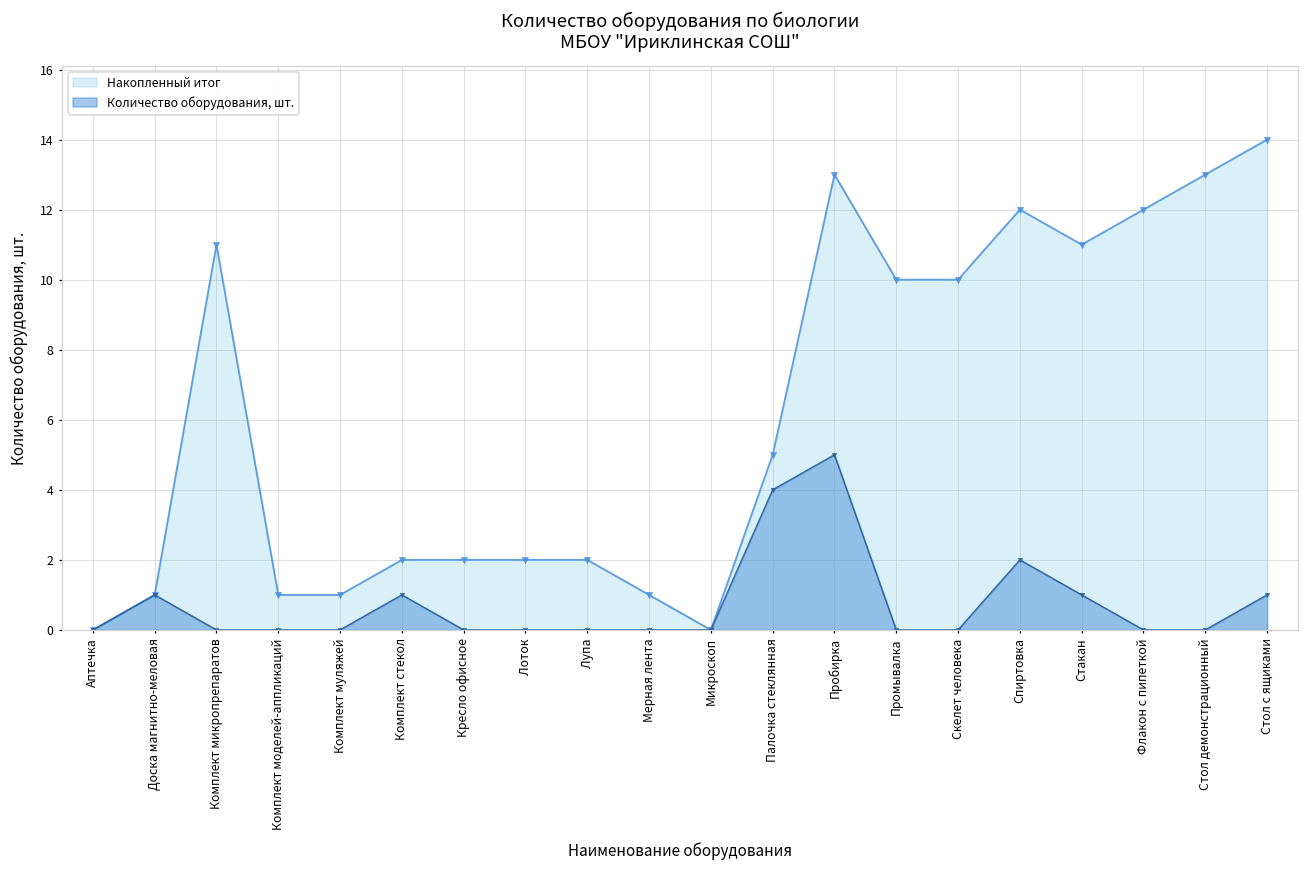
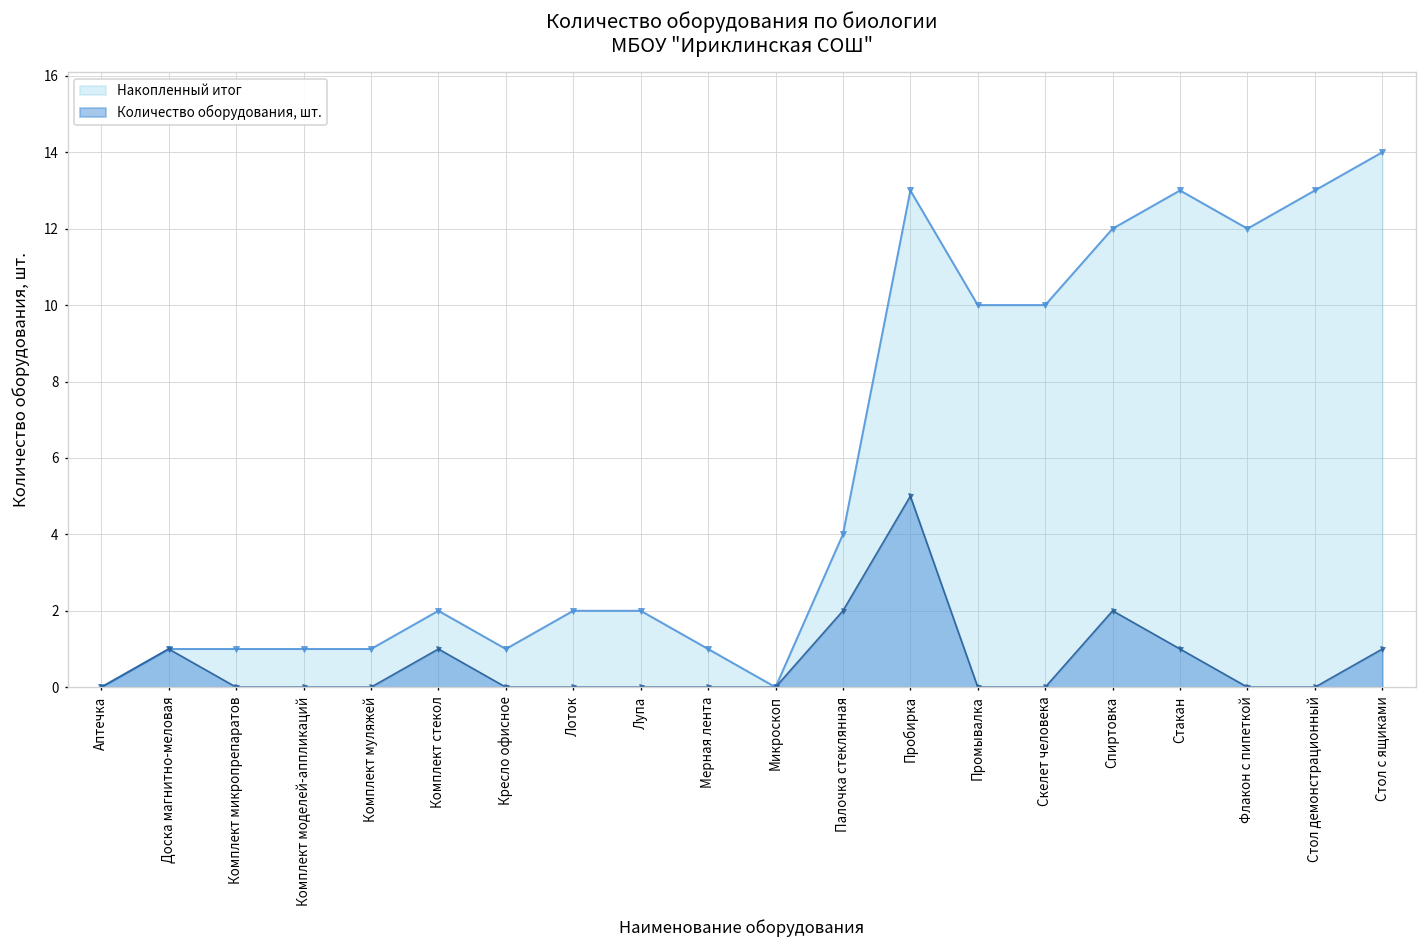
Накопленный итог, Комплект микропрепаратов: 11 -> 1
Накопленный итог, Кресло офисное: 2 -> 1
Накопленный итог, Палочка стеклянная: 5 -> 4
Количество оборудования, шт., Палочка стеклянная: 4 -> 2
Накопленный итог, Стакан: 11 -> 13
